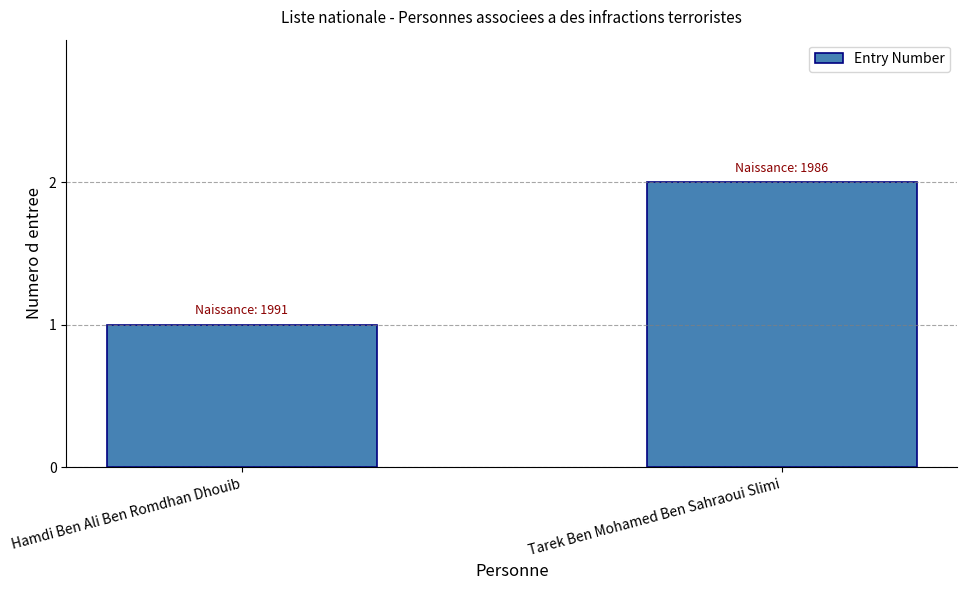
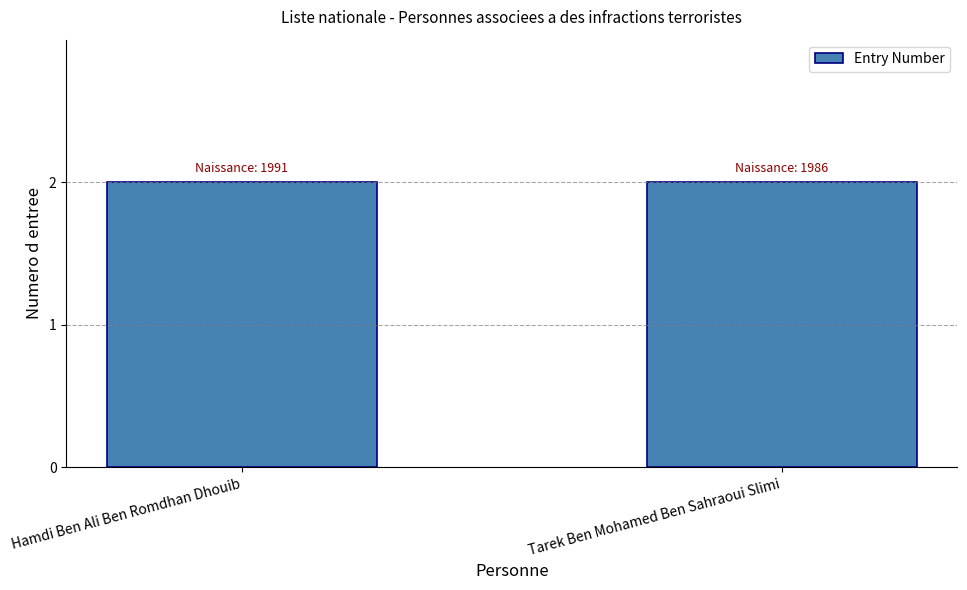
Hamdi Ben Ali Ben Romdhan Dhouib: 1 -> 2
